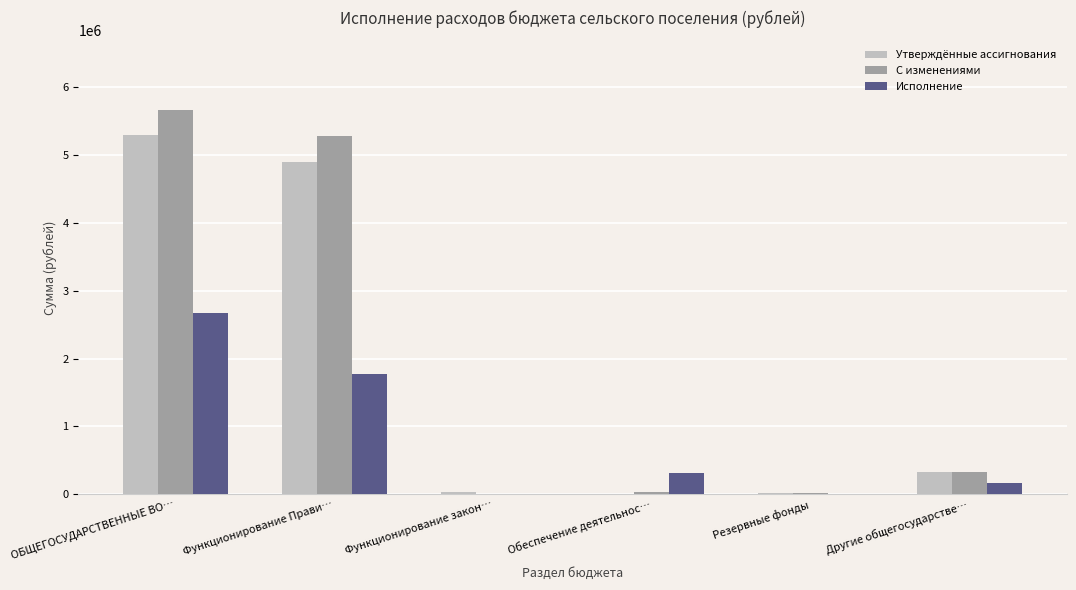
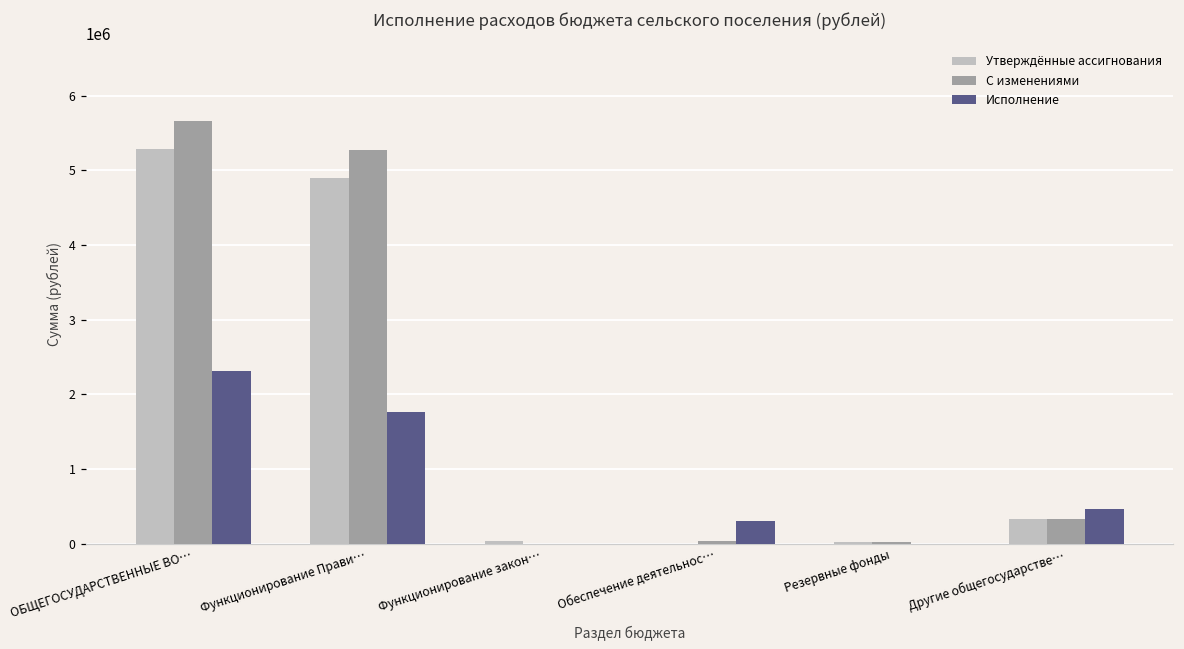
Исполнение, ОБЩЕГОСУДАРСТВЕННЫЕ ВО…: 2700000 -> 2300000
Исполнение, Другие общегосударстве…: 200000 -> 500000
